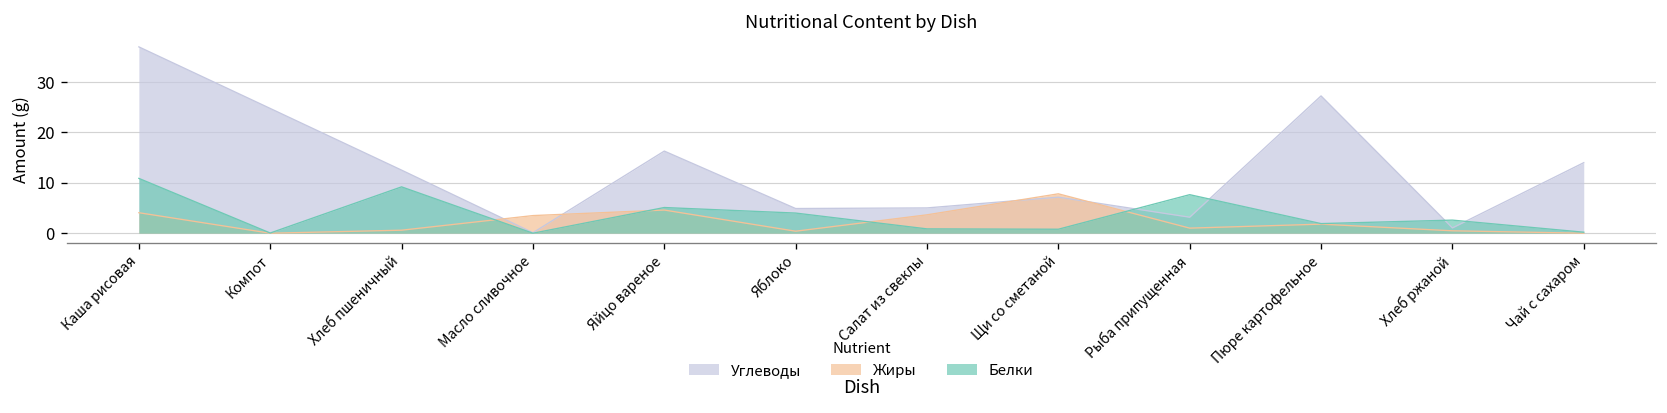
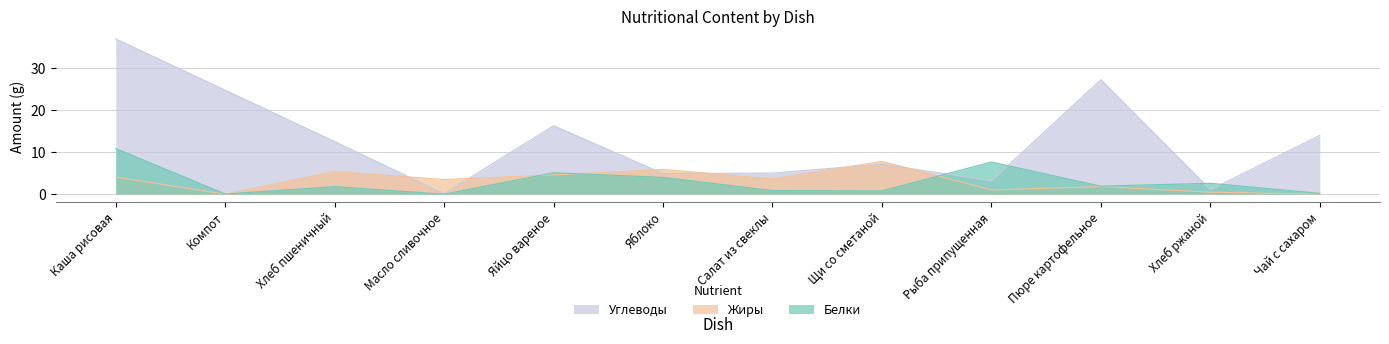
Жиры, Хлеб пшеничный: 1 -> 5
Белки, Хлеб пшеничный: 9 -> 2
Жиры, Яблоко: 0 -> 6
